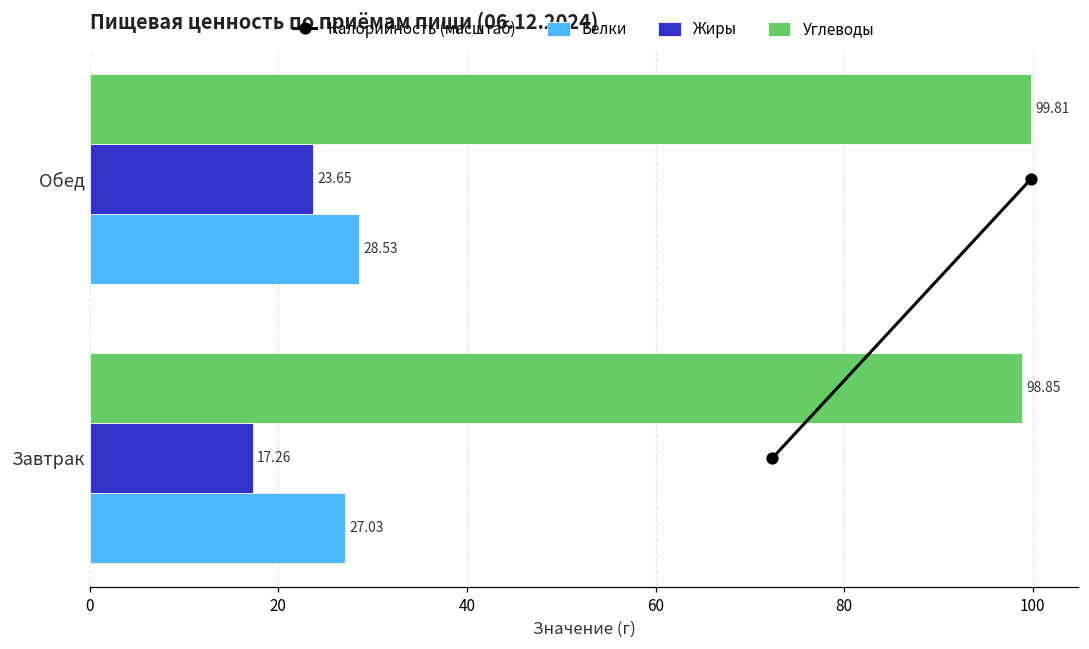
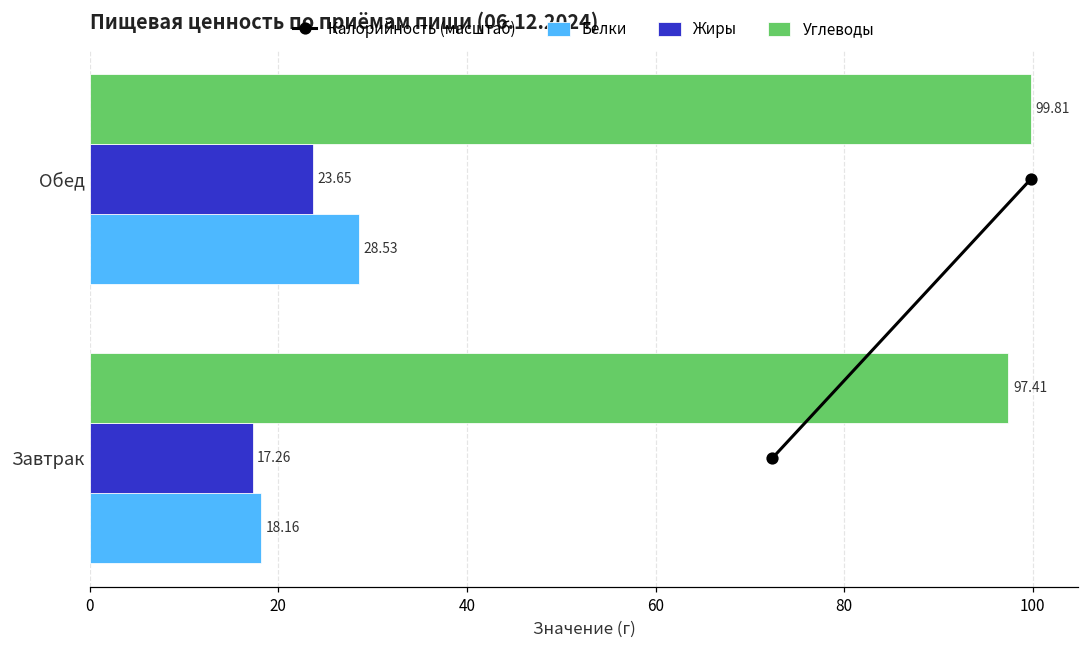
Углеводы, Завтрак: 98.85 -> 97.41
Белки, Завтрак: 27.03 -> 18.16
